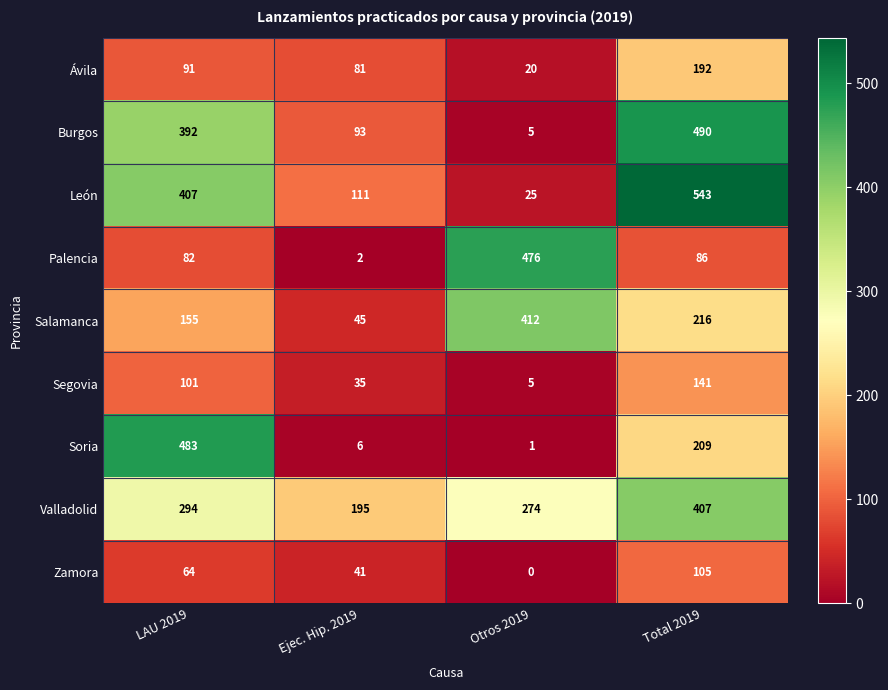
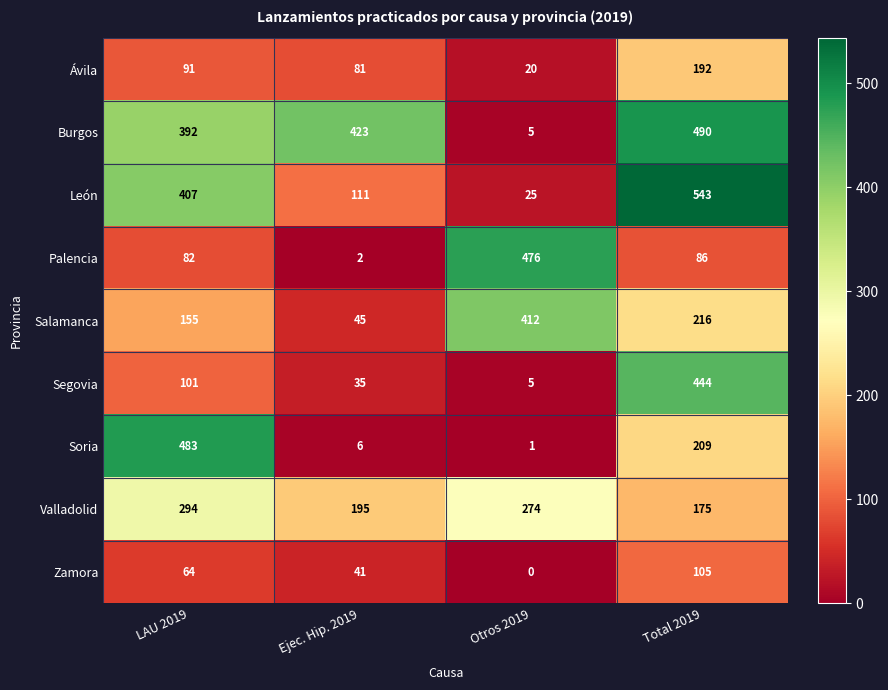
Burgos, Ejec. Hip. 2019: 93 -> 423
Segovia, Total 2019: 141 -> 444
Valladolid, Total 2019: 407 -> 175
